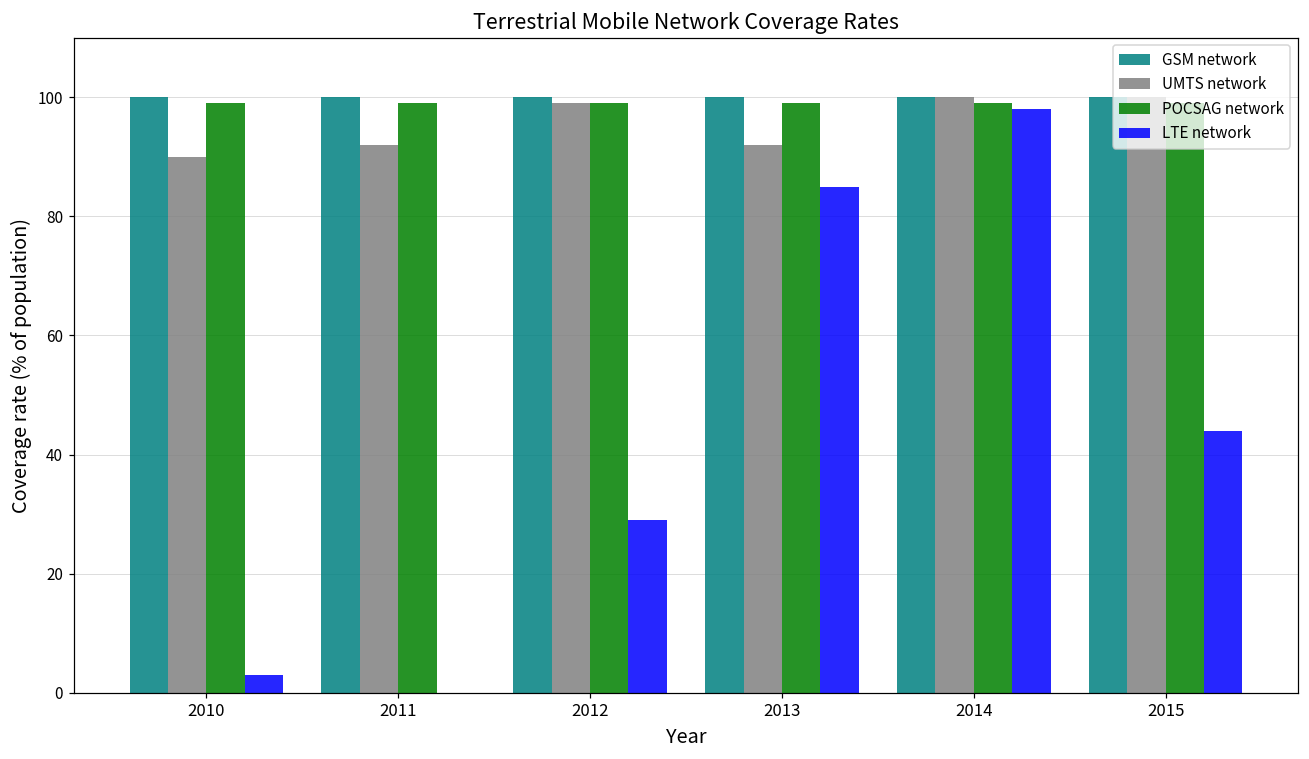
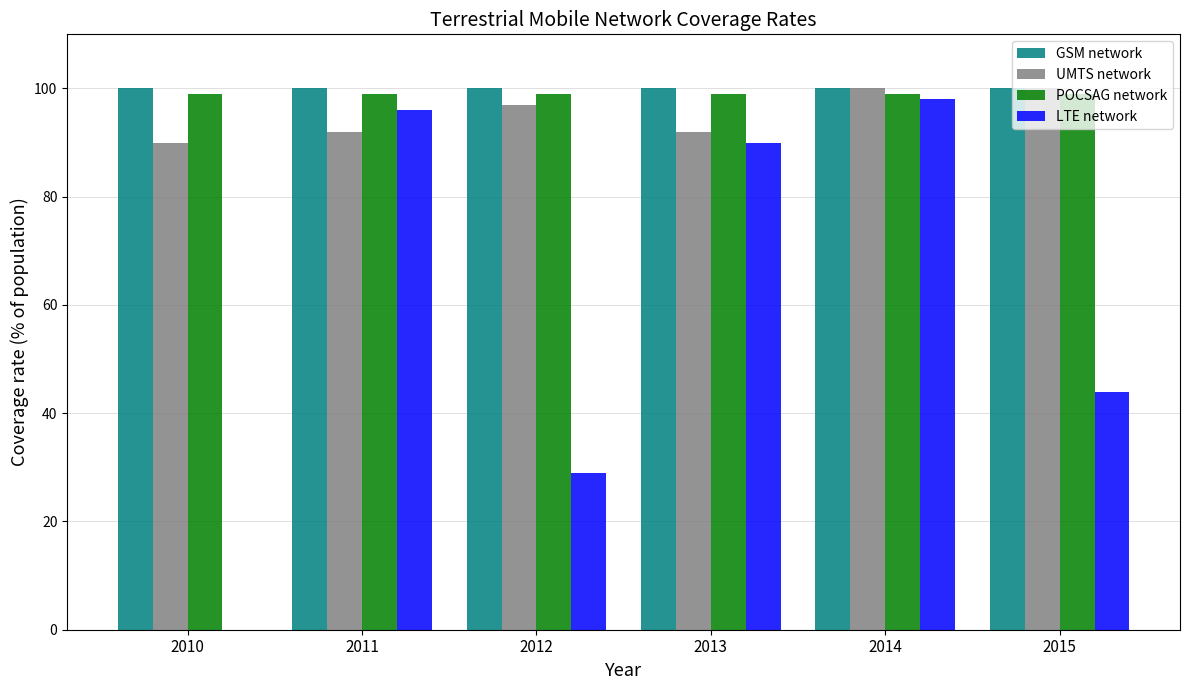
LTE network, 2010: 3 -> 0
LTE network, 2011: 0 -> 96
UMTS network, 2012: 99 -> 97
LTE network, 2013: 85 -> 90
